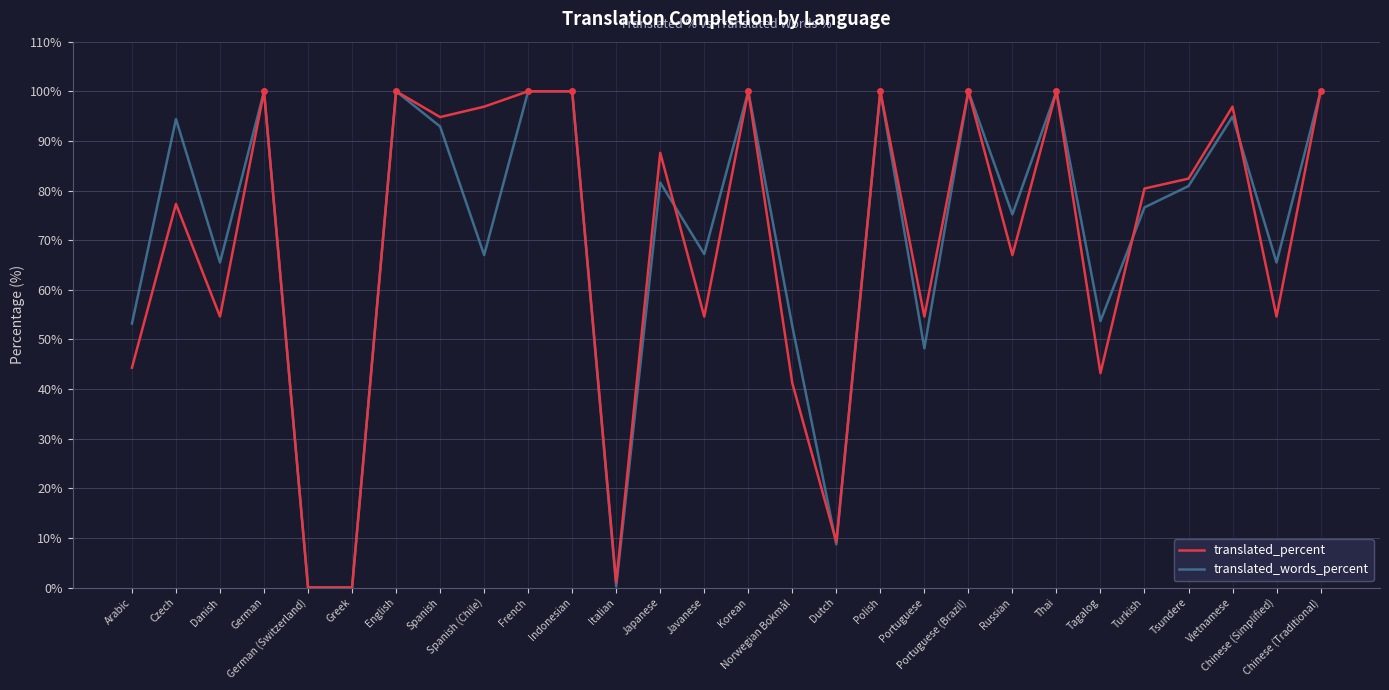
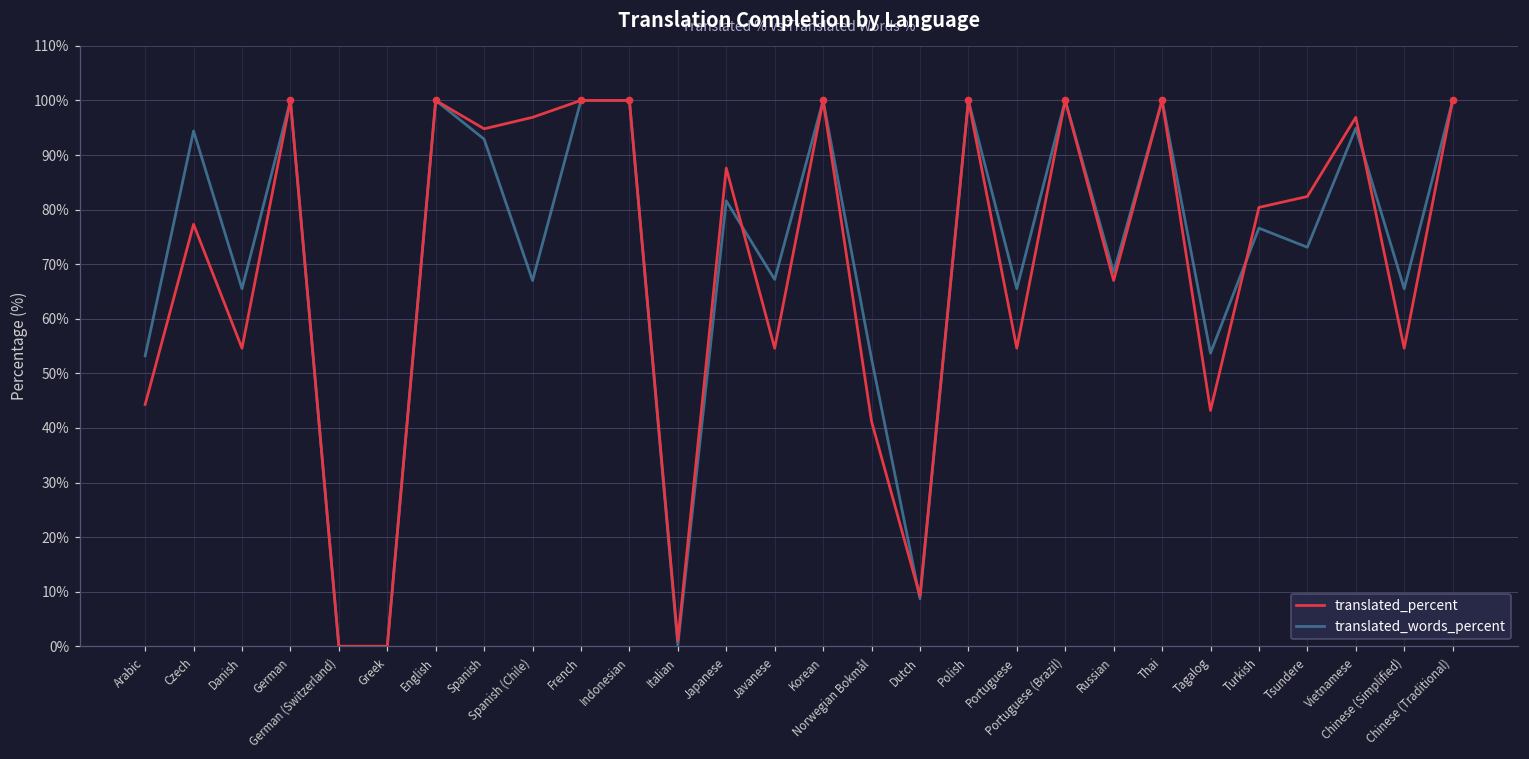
translated_words_percent, Portuguese: 48% -> 66%
translated_words_percent, Russian: 75% -> 69%
translated_words_percent, Tsundere: 81% -> 73%
